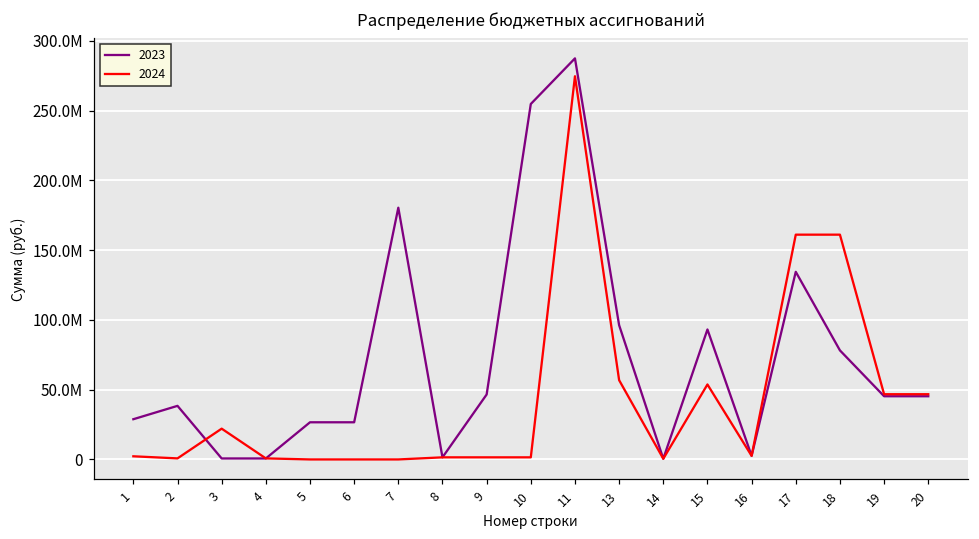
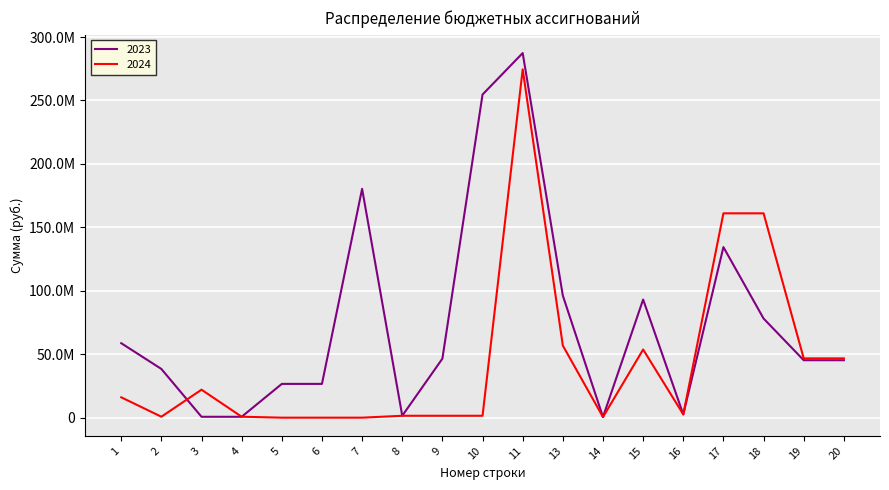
2023, 1: 29000000 -> 59000000
2024, 1: 2000000 -> 16000000
